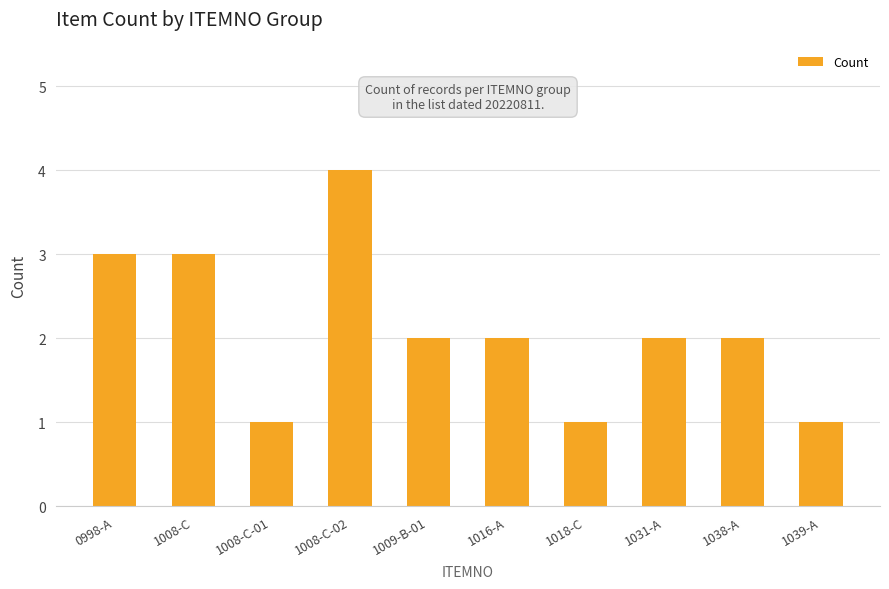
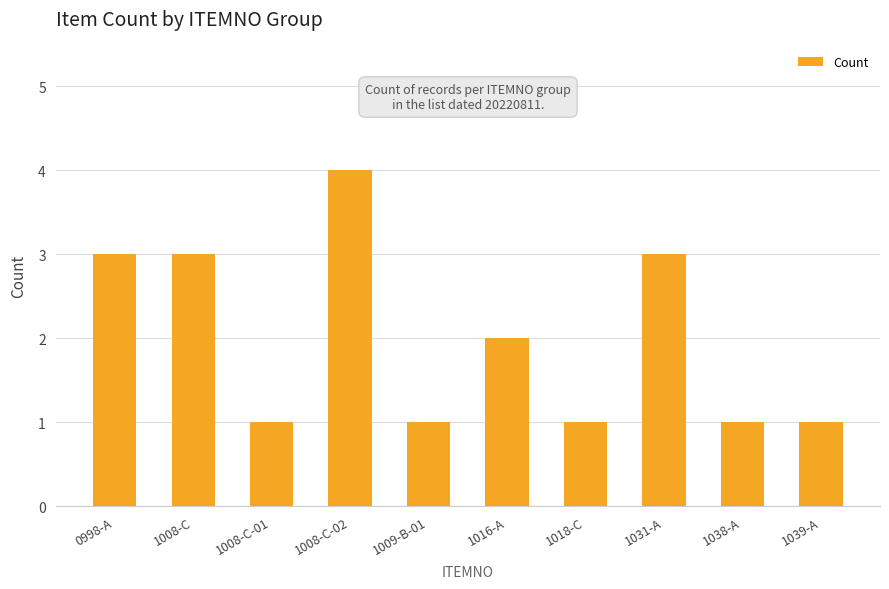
1009-B-01: 2 -> 1
1031-A: 2 -> 3
1038-A: 2 -> 1
